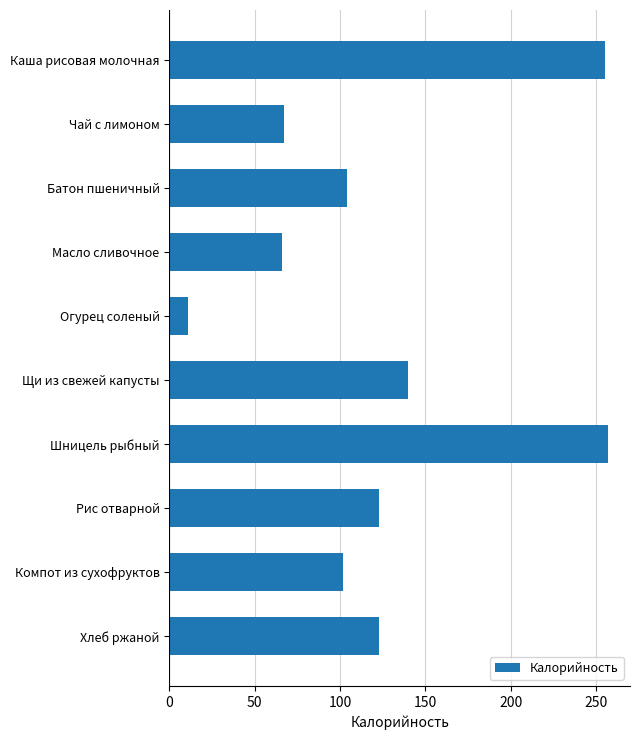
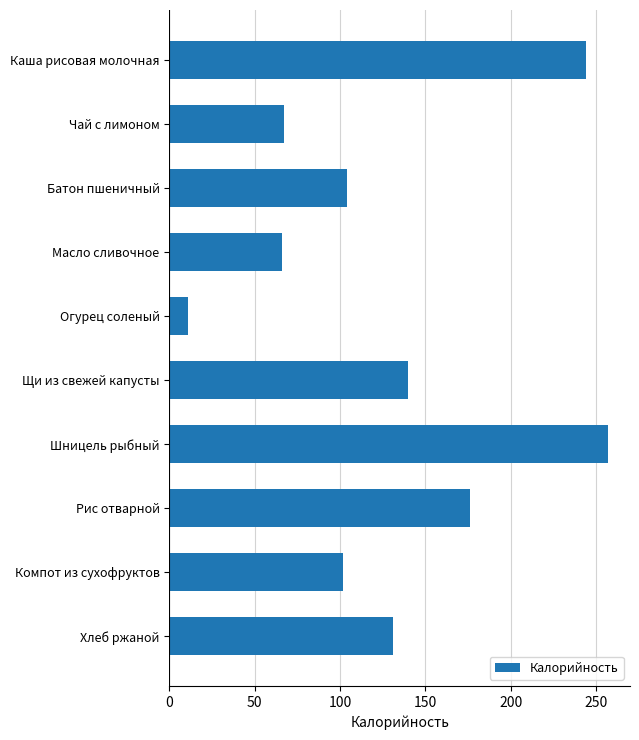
Каша рисовая молочная: 255 -> 244
Рис отварной: 123 -> 176
Хлеб ржаной: 123 -> 131
